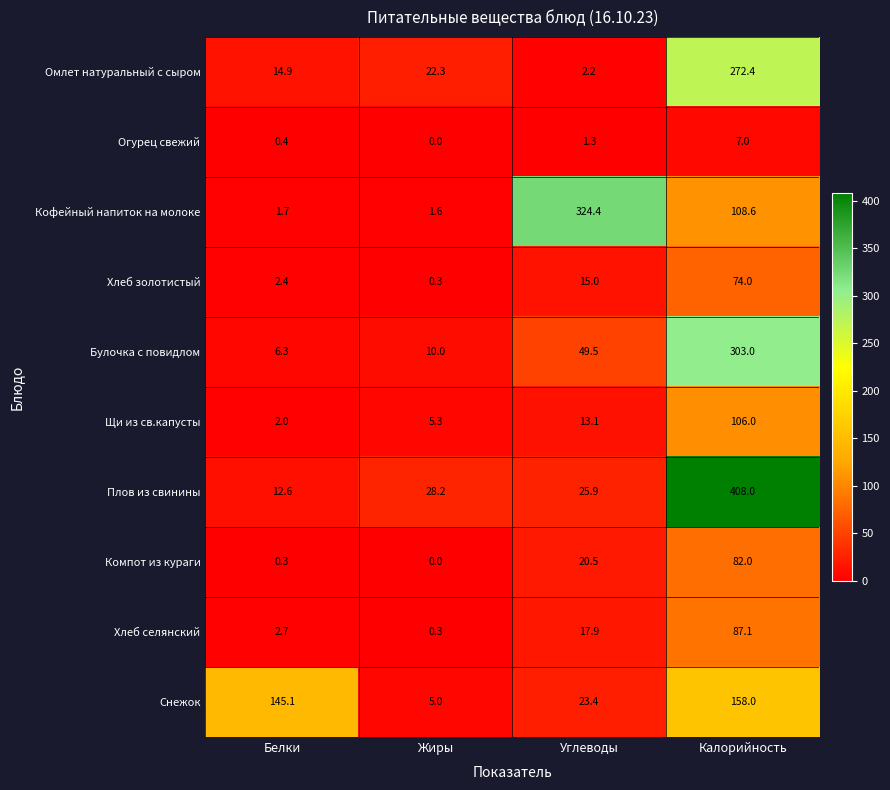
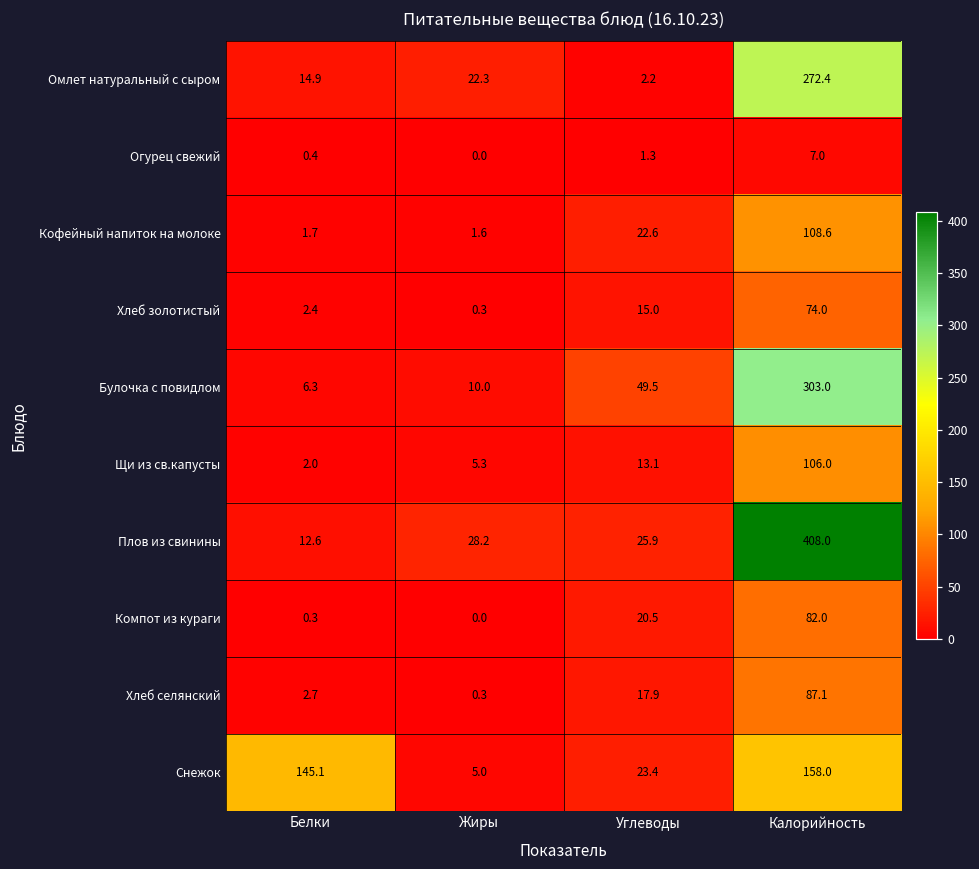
Кофейный напиток на молоке, Углеводы: 324.4 -> 22.6
